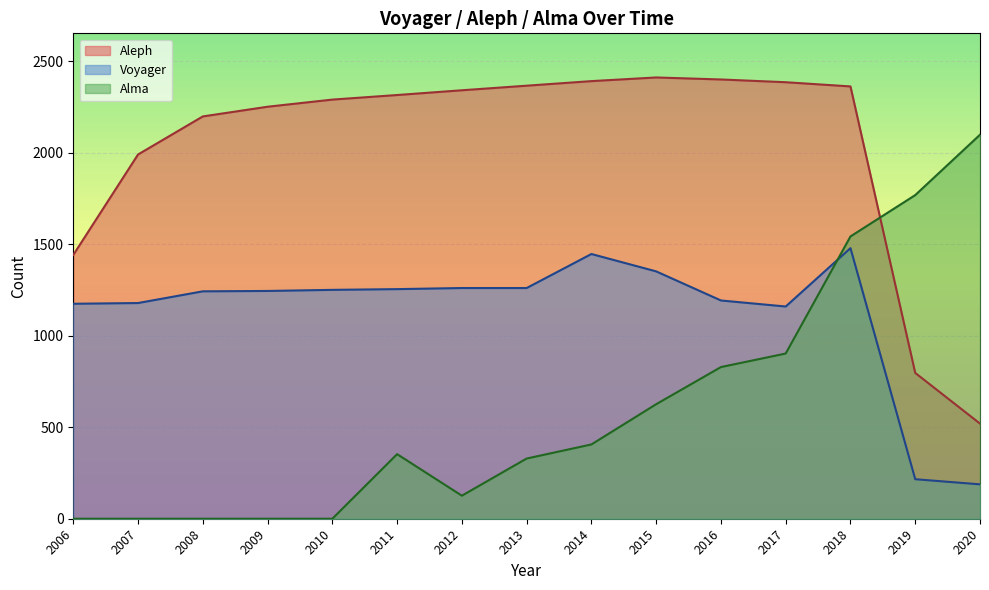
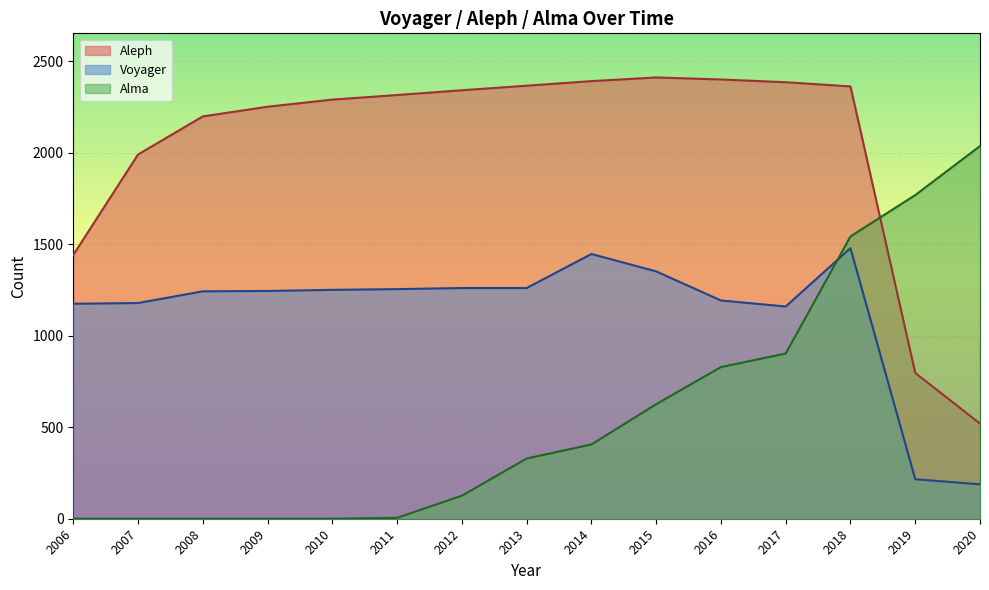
Alma, 2011: 350 -> 10
Alma, 2020: 2100 -> 2040
